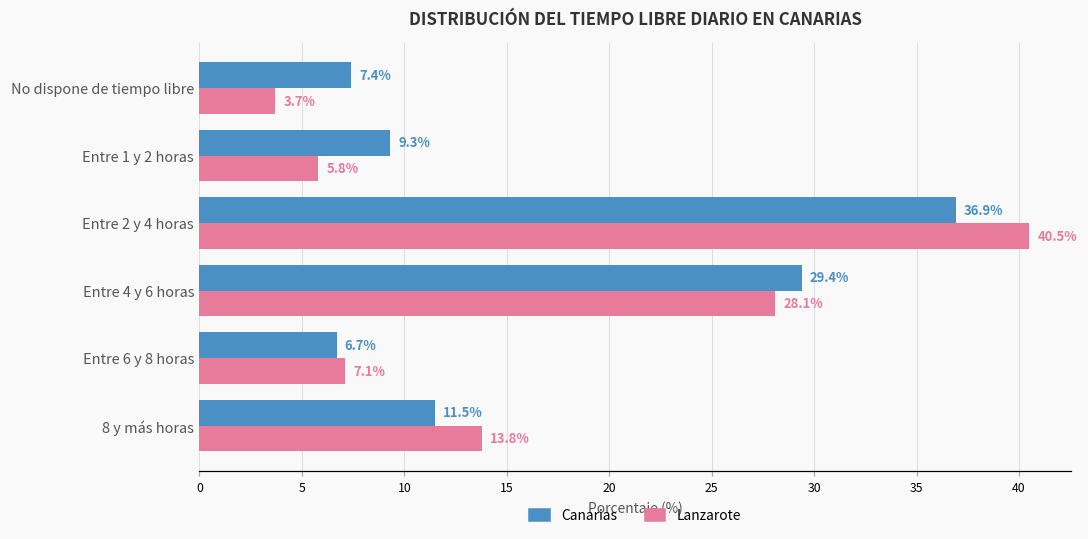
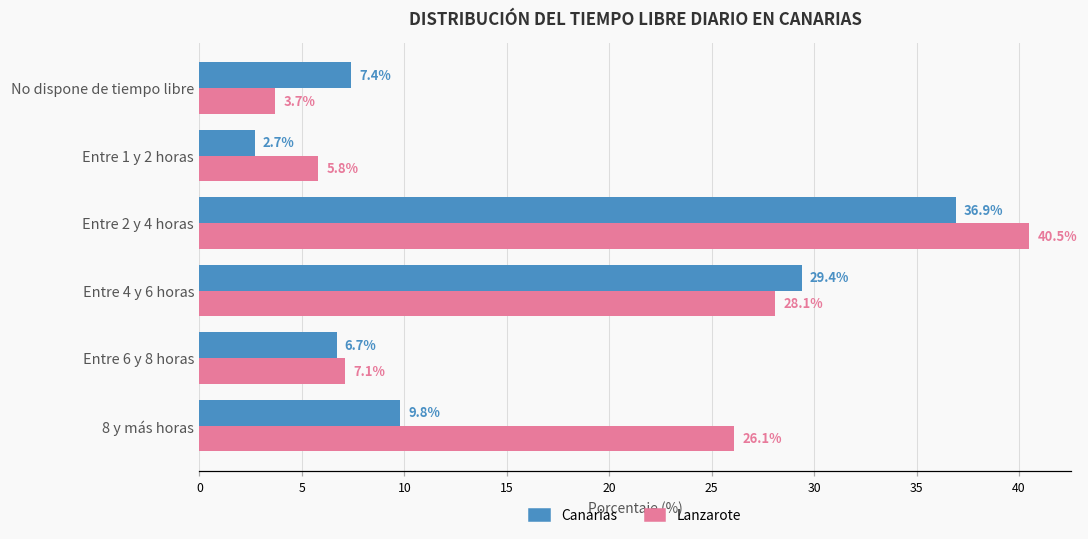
Canarias, Entre 1 y 2 horas: 9.3% -> 2.7%
Canarias, 8 y más horas: 11.5% -> 9.8%
Lanzarote, 8 y más horas: 13.8% -> 26.1%
